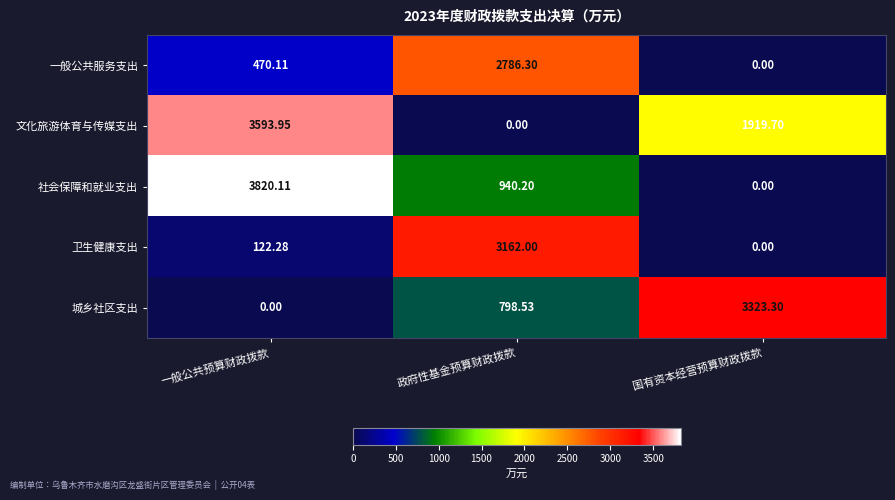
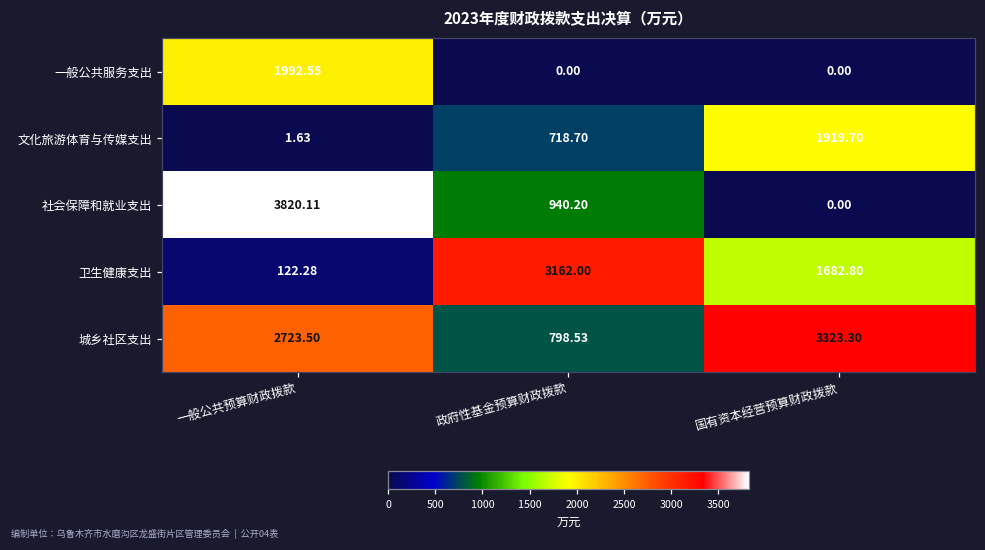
一般公共服务支出, 一般公共预算财政拨款: 470.11 -> 1992.55
一般公共服务支出, 政府性基金预算财政拨款: 2786.30 -> 0.00
文化旅游体育与传媒支出, 一般公共预算财政拨款: 3593.95 -> 1.63
文化旅游体育与传媒支出, 政府性基金预算财政拨款: 0.00 -> 718.70
卫生健康支出, 国有资本经营预算财政拨款: 0.00 -> 1682.80
城乡社区支出, 一般公共预算财政拨款: 0.00 -> 2723.50
